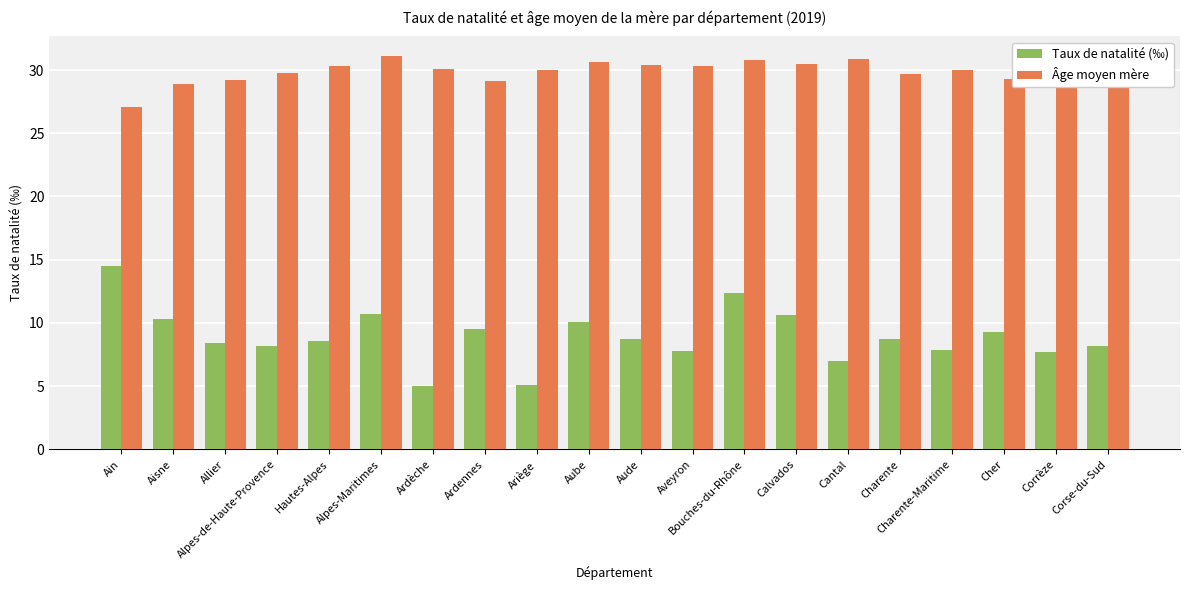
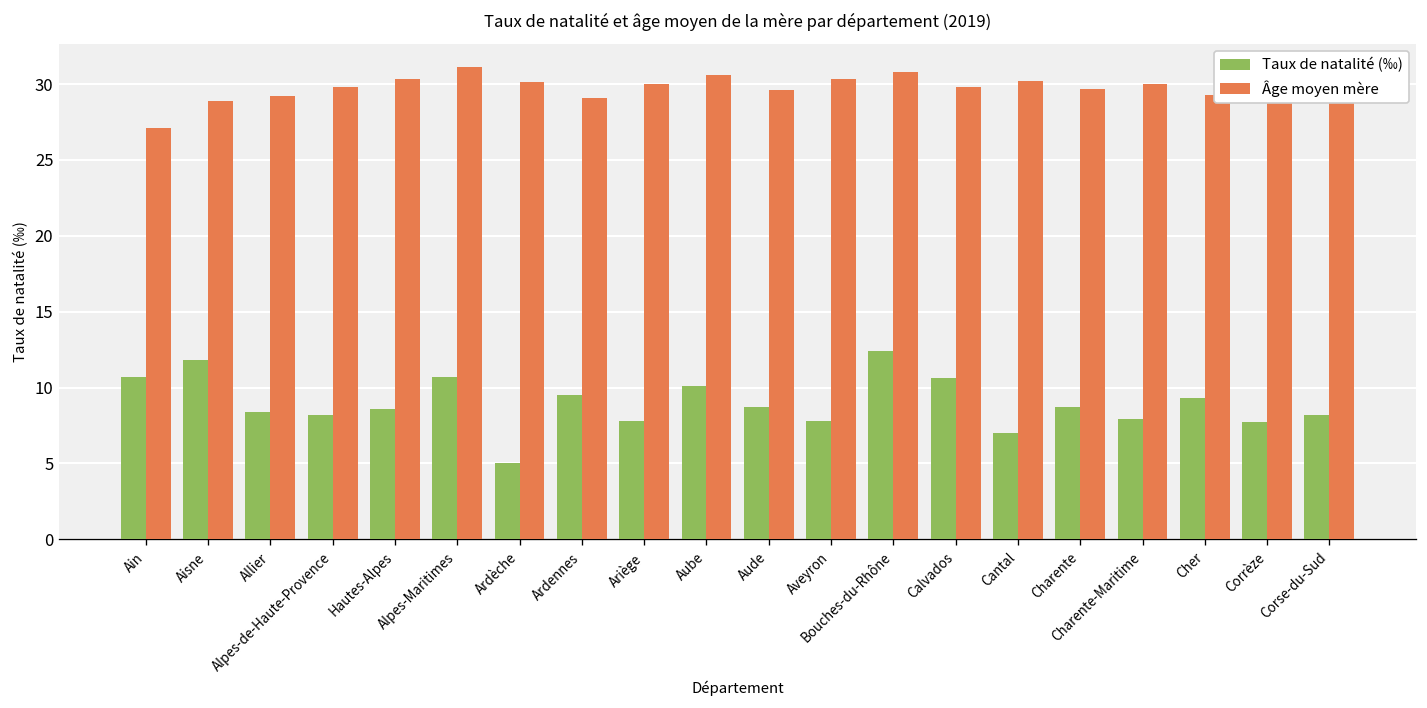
Taux de natalité (‰), Ain: 14.5 -> 10.7
Taux de natalité (‰), Aisne: 10.3 -> 11.8
Taux de natalité (‰), Ariège: 5.1 -> 7.8
Âge moyen mère, Aude: 30.4 -> 29.6
Âge moyen mère, Calvados: 30.5 -> 29.8
Âge moyen mère, Cantal: 30.9 -> 30.2
